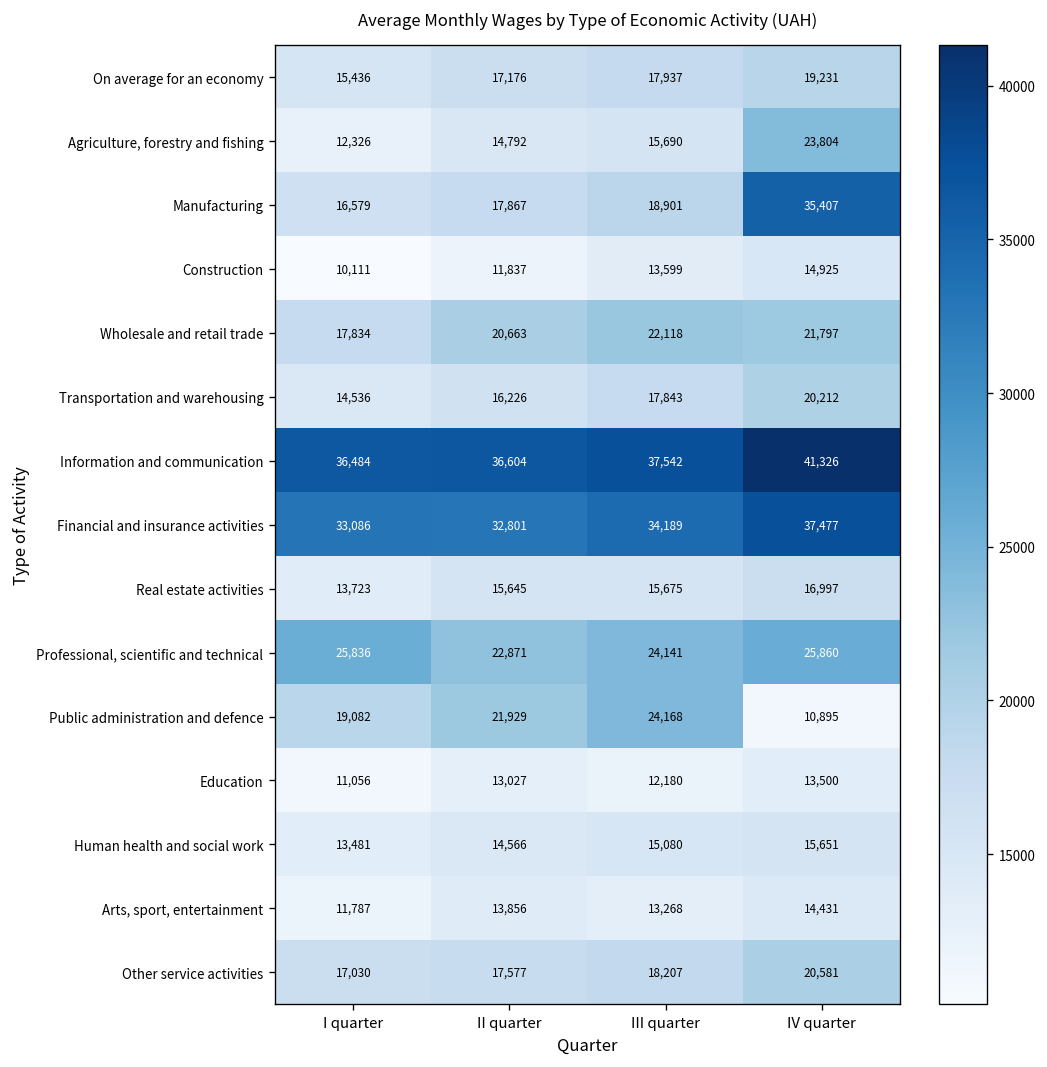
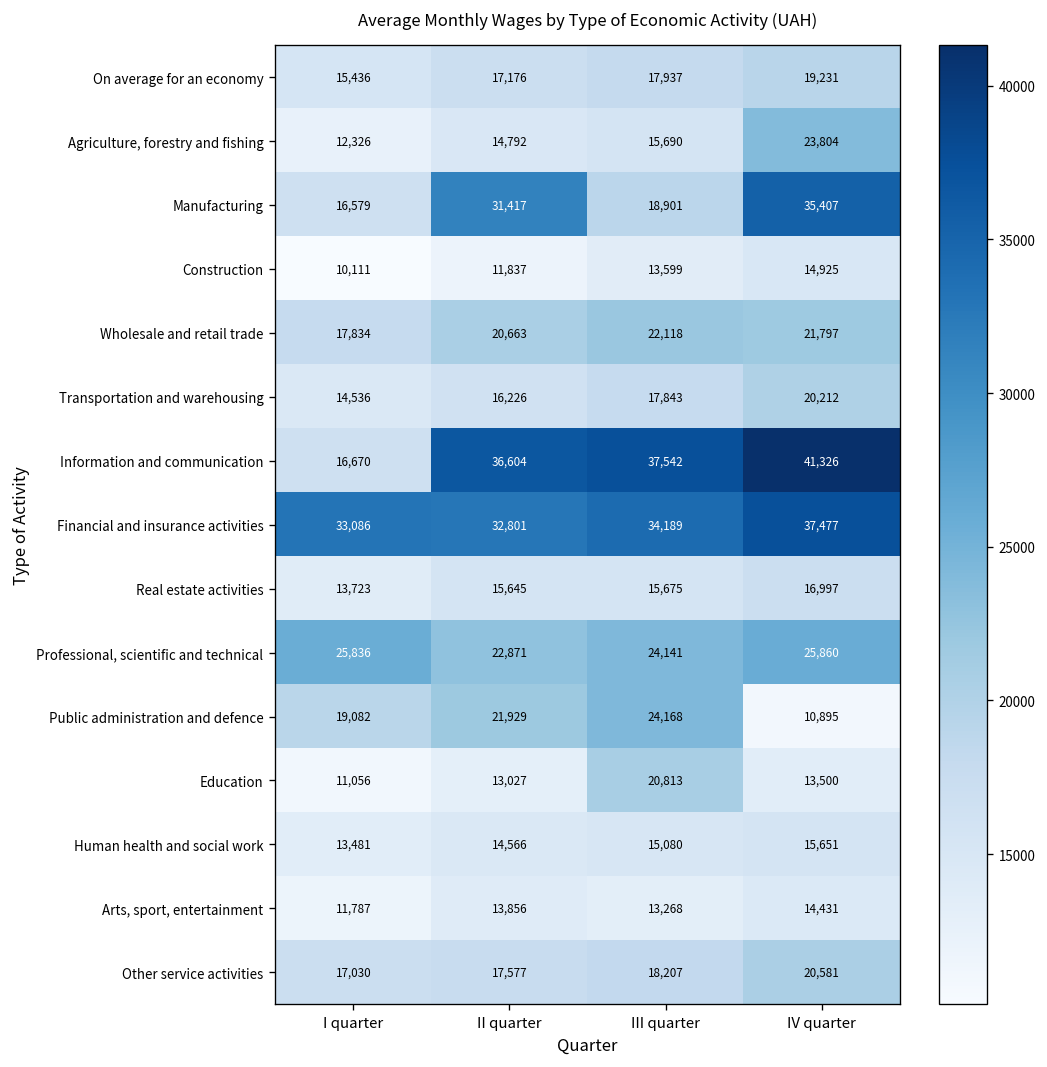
Manufacturing, II quarter: 17,867 -> 31,417
Information and communication, I quarter: 36,484 -> 16,670
Education, III quarter: 12,180 -> 20,813
